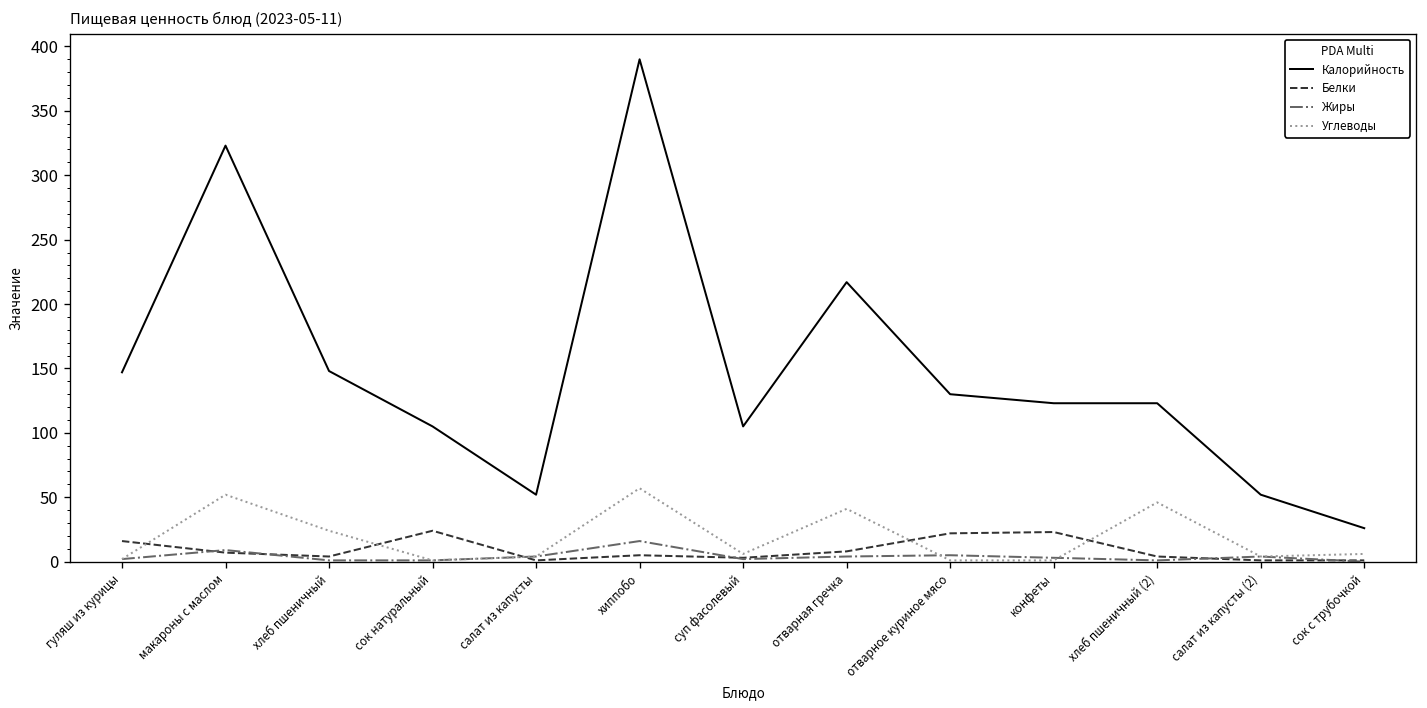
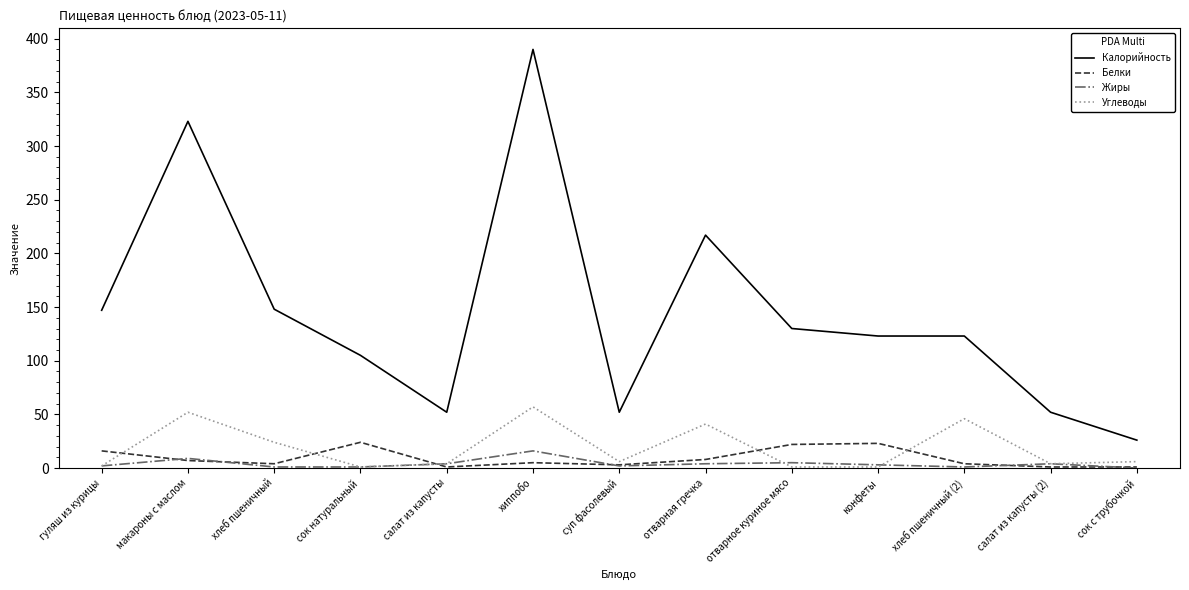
Калорийность, суп фасолевый: 105 -> 52
